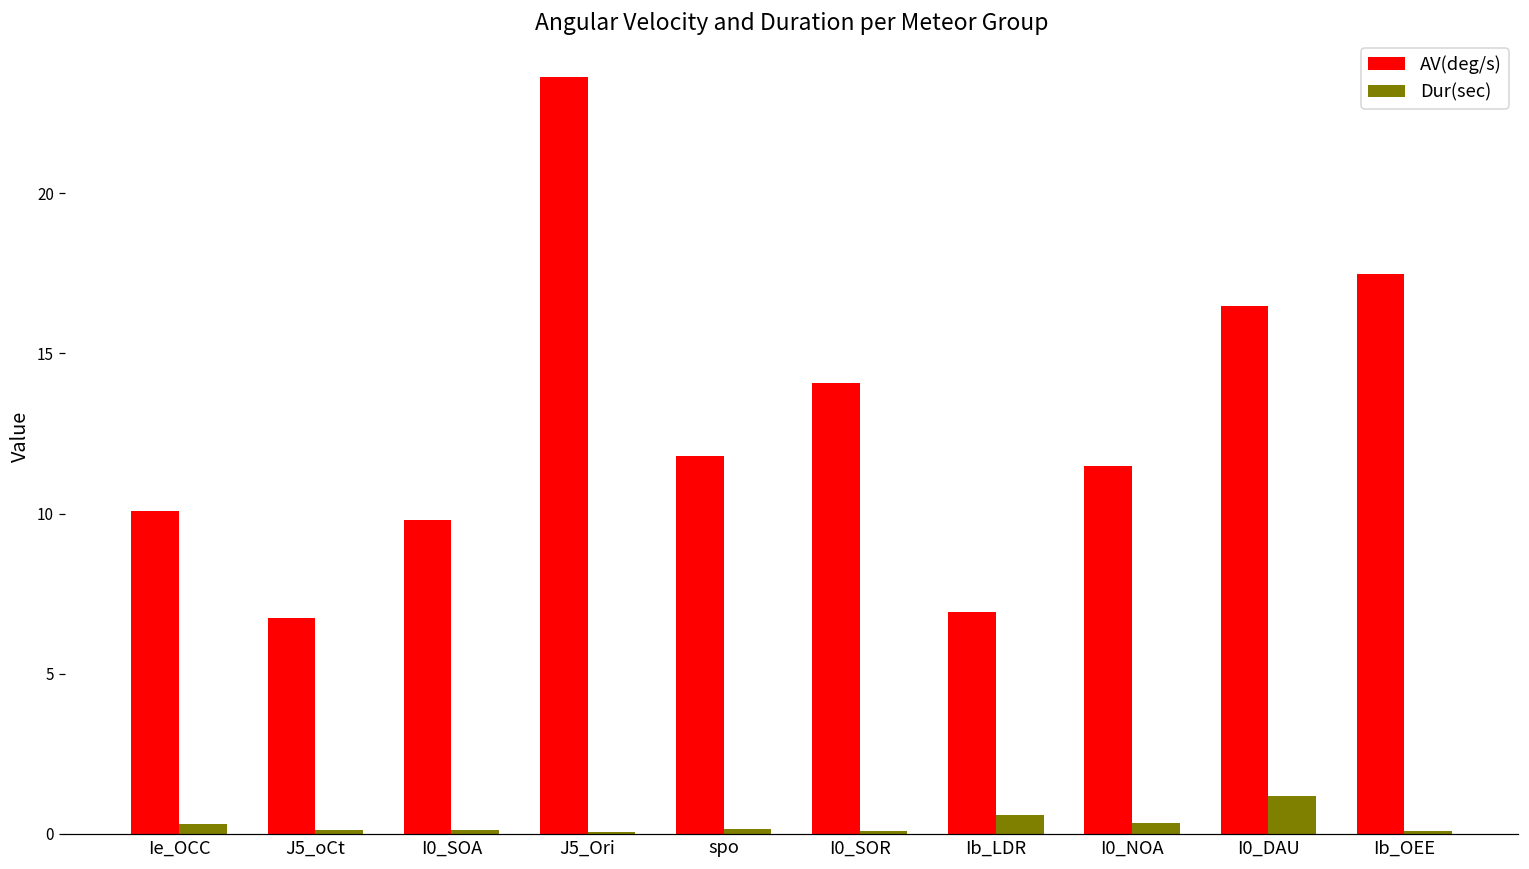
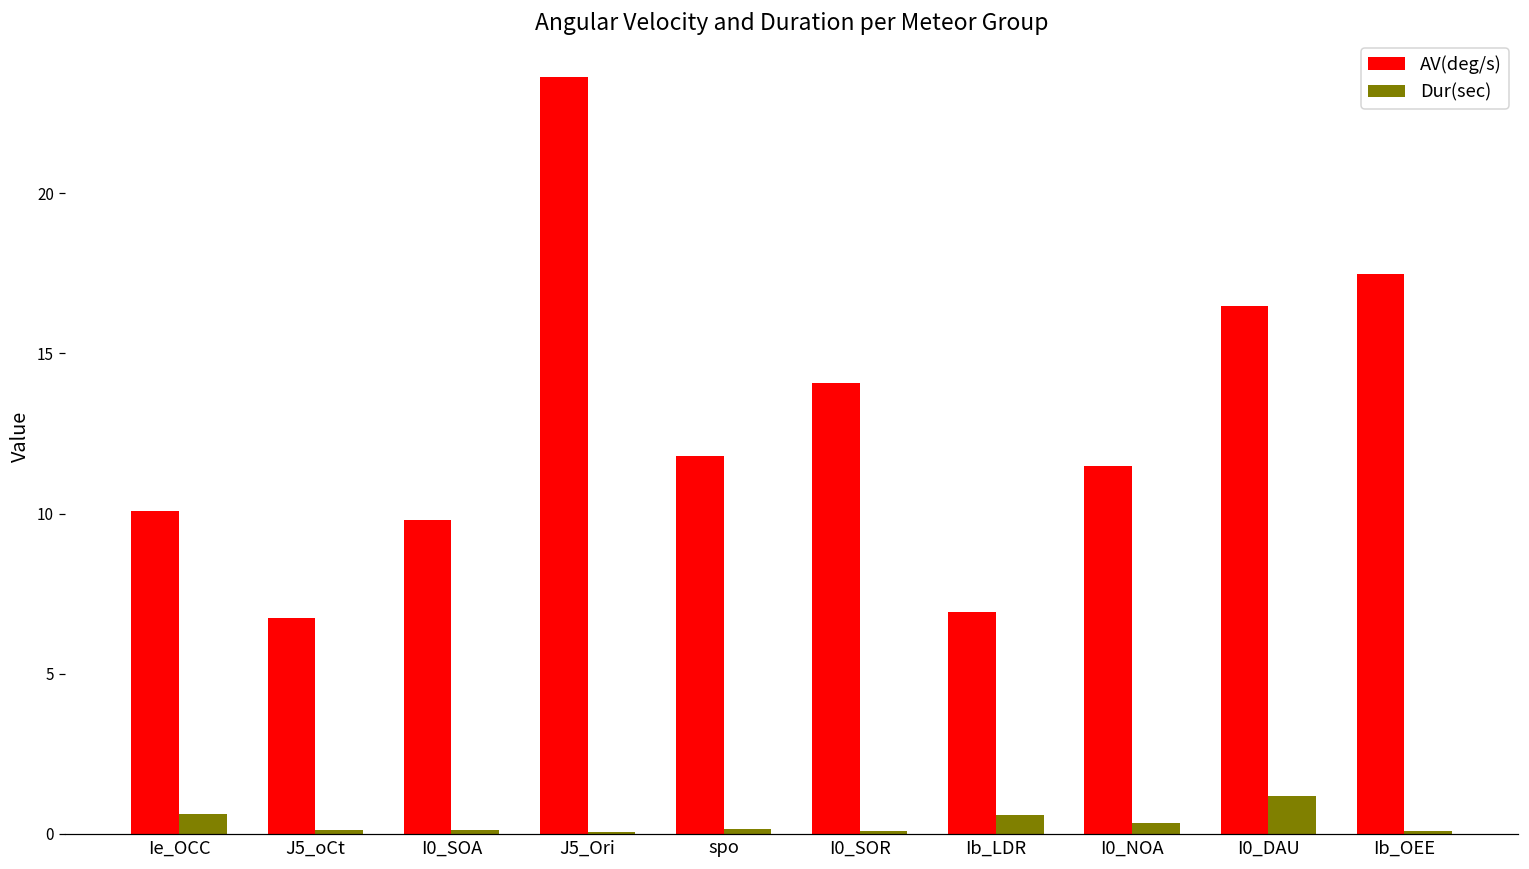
Dur(sec), Ie_OCC: 0.3 -> 0.6
